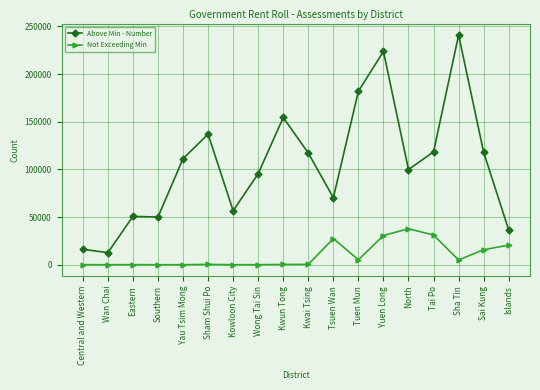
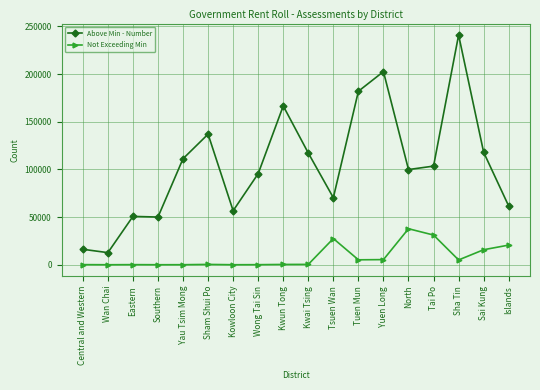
Above Min - Number, Kwun Tong: 150000 -> 170000
Above Min - Number, Yuen Long: 220000 -> 200000
Not Exceeding Min, Yuen Long: 30000 -> 10000
Above Min - Number, Tai Po: 120000 -> 100000
Above Min - Number, Islands: 40000 -> 60000
